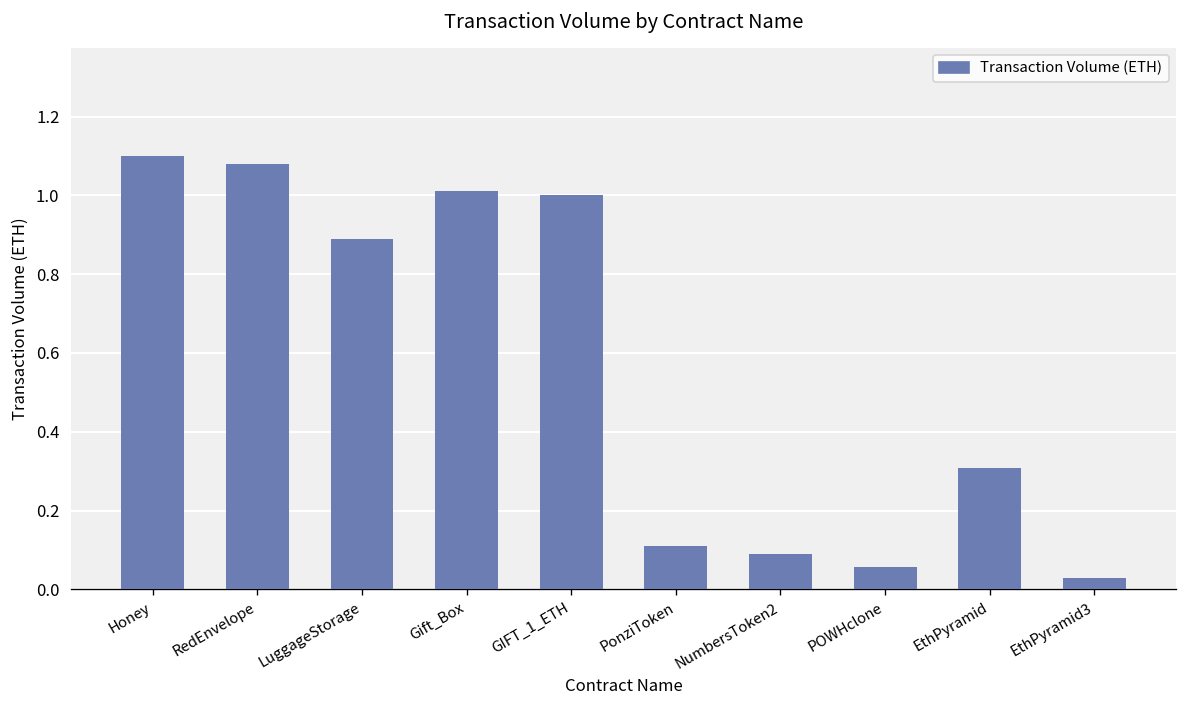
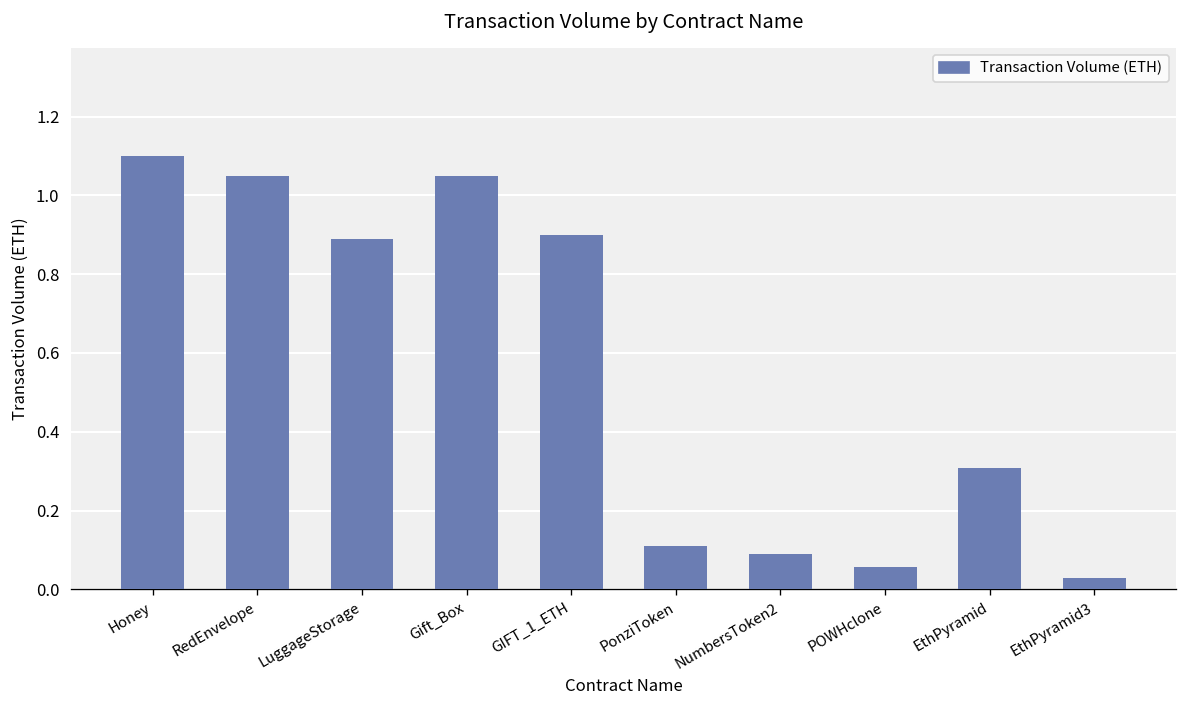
RedEnvelope: 1.08 -> 1.05
Gift_Box: 1.01 -> 1.05
GIFT_1_ETH: 1.0 -> 0.9
